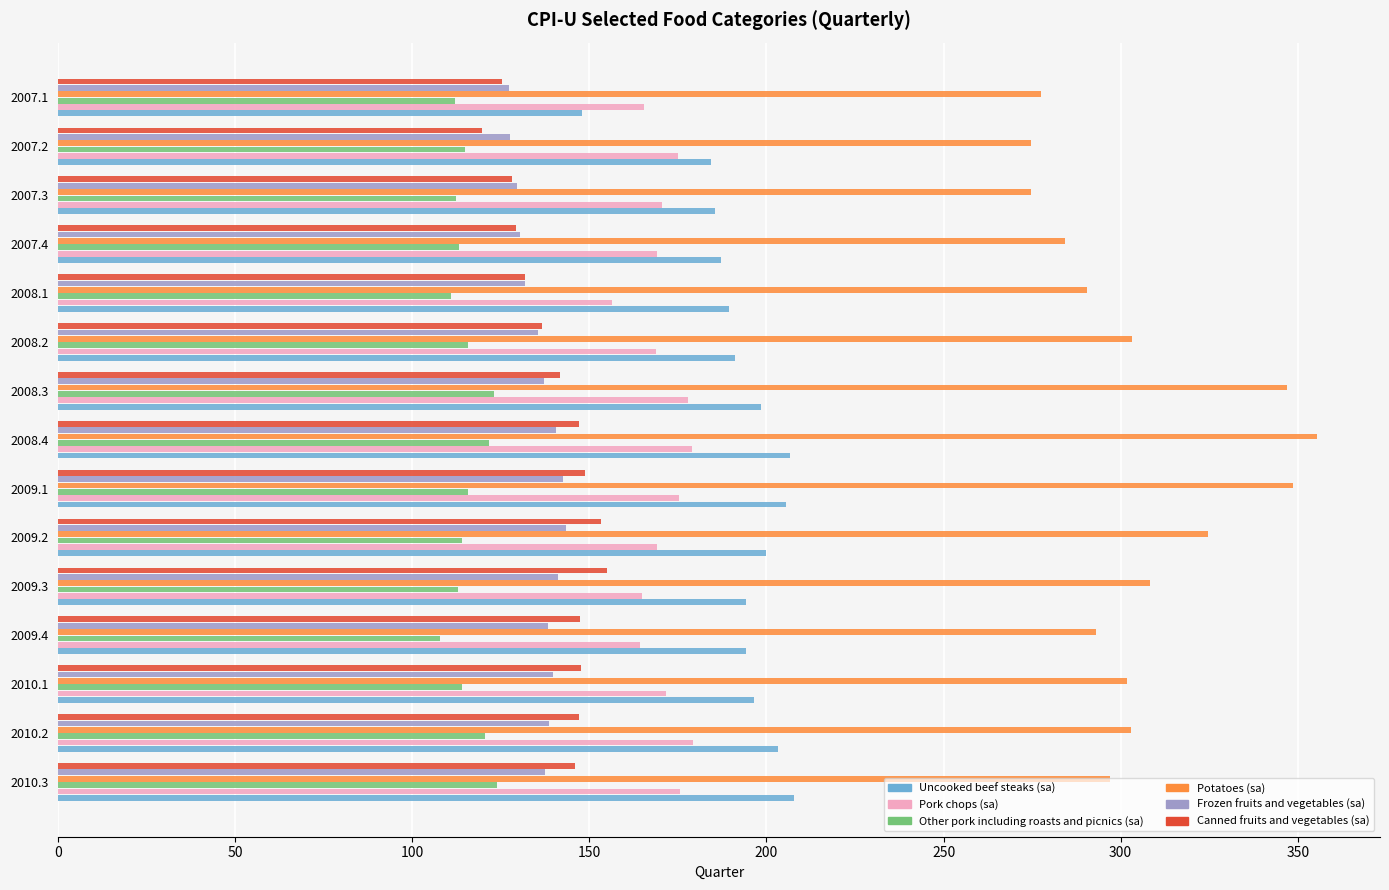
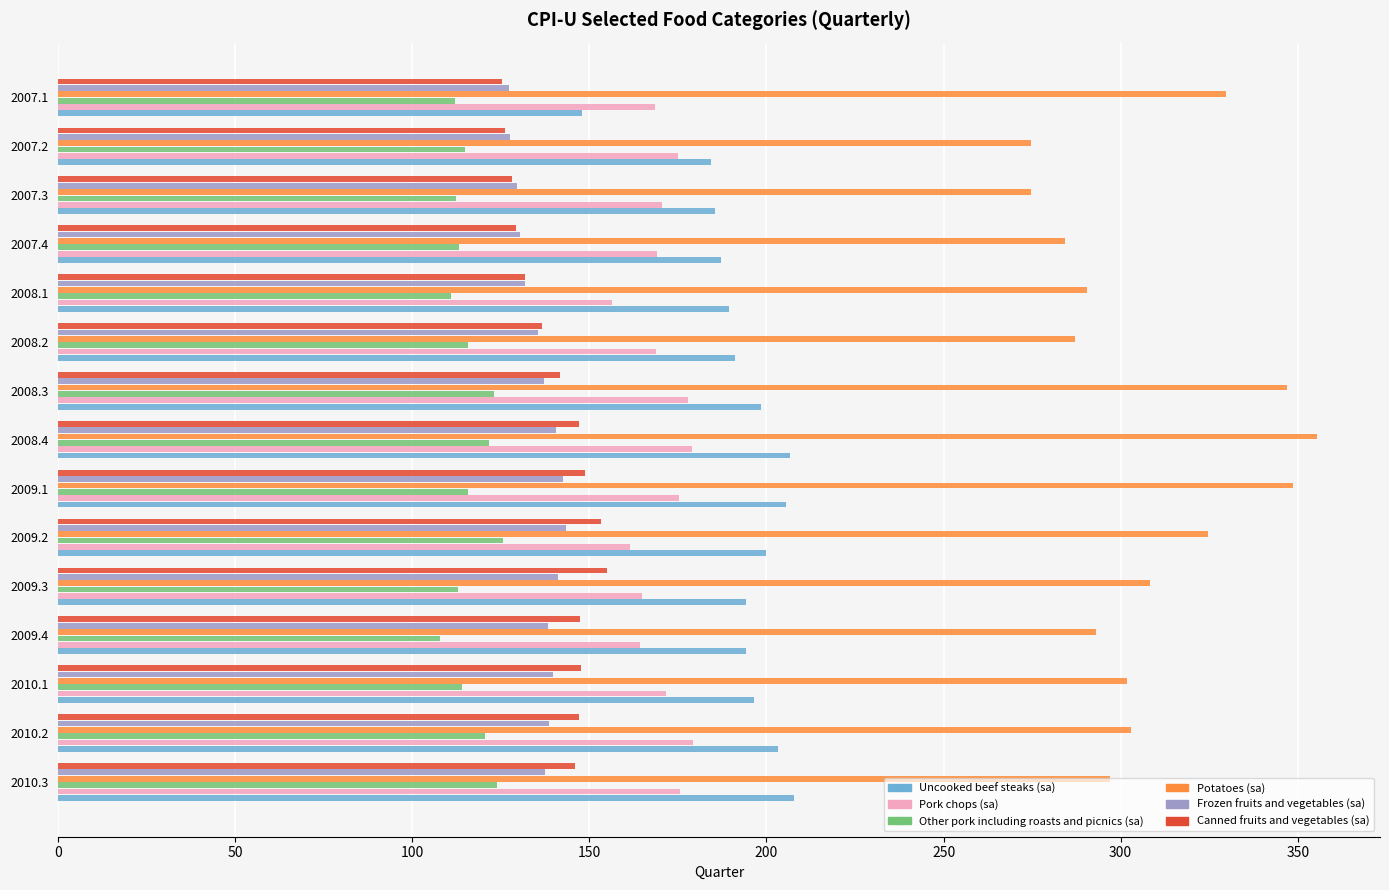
Potatoes (sa), 2007.1: 278 -> 330
Pork chops (sa), 2007.1: 165 -> 169
Canned fruits and vegetables (sa), 2007.2: 120 -> 126
Potatoes (sa), 2008.2: 303 -> 287
Other pork including roasts and picnics (sa), 2009.2: 114 -> 126
Pork chops (sa), 2009.2: 169 -> 162
